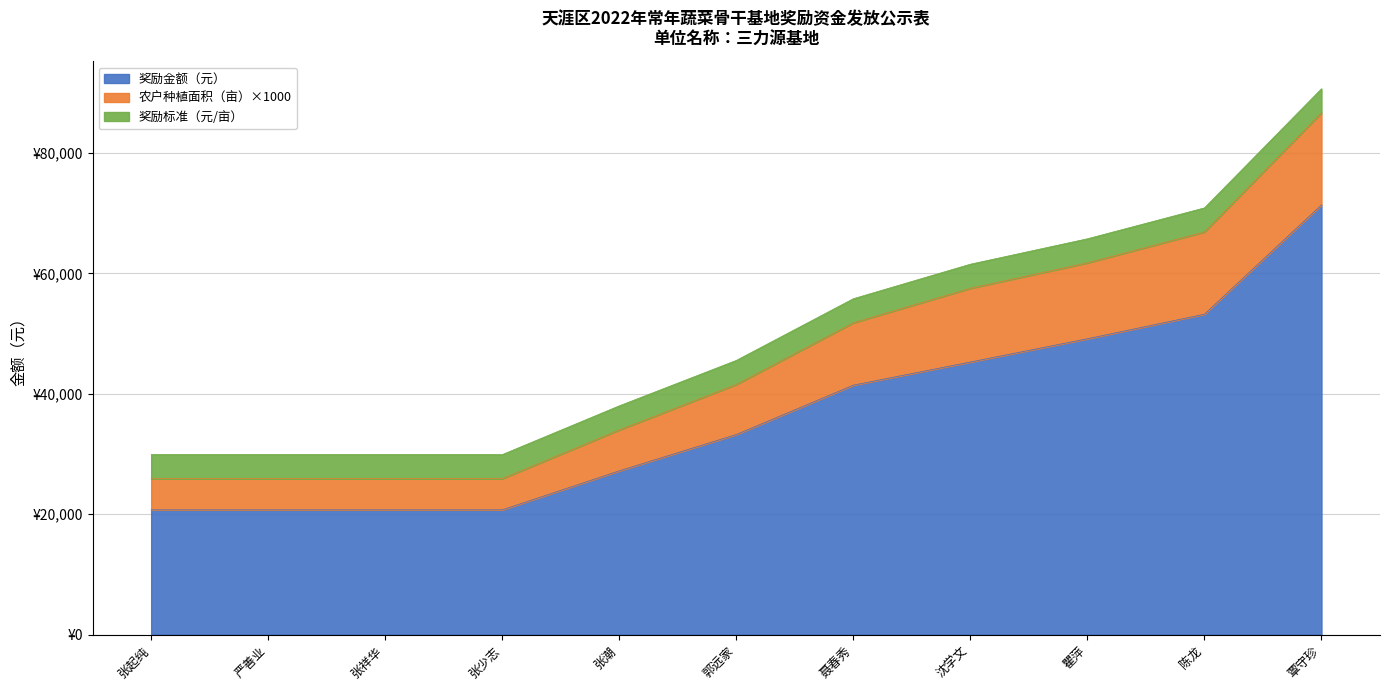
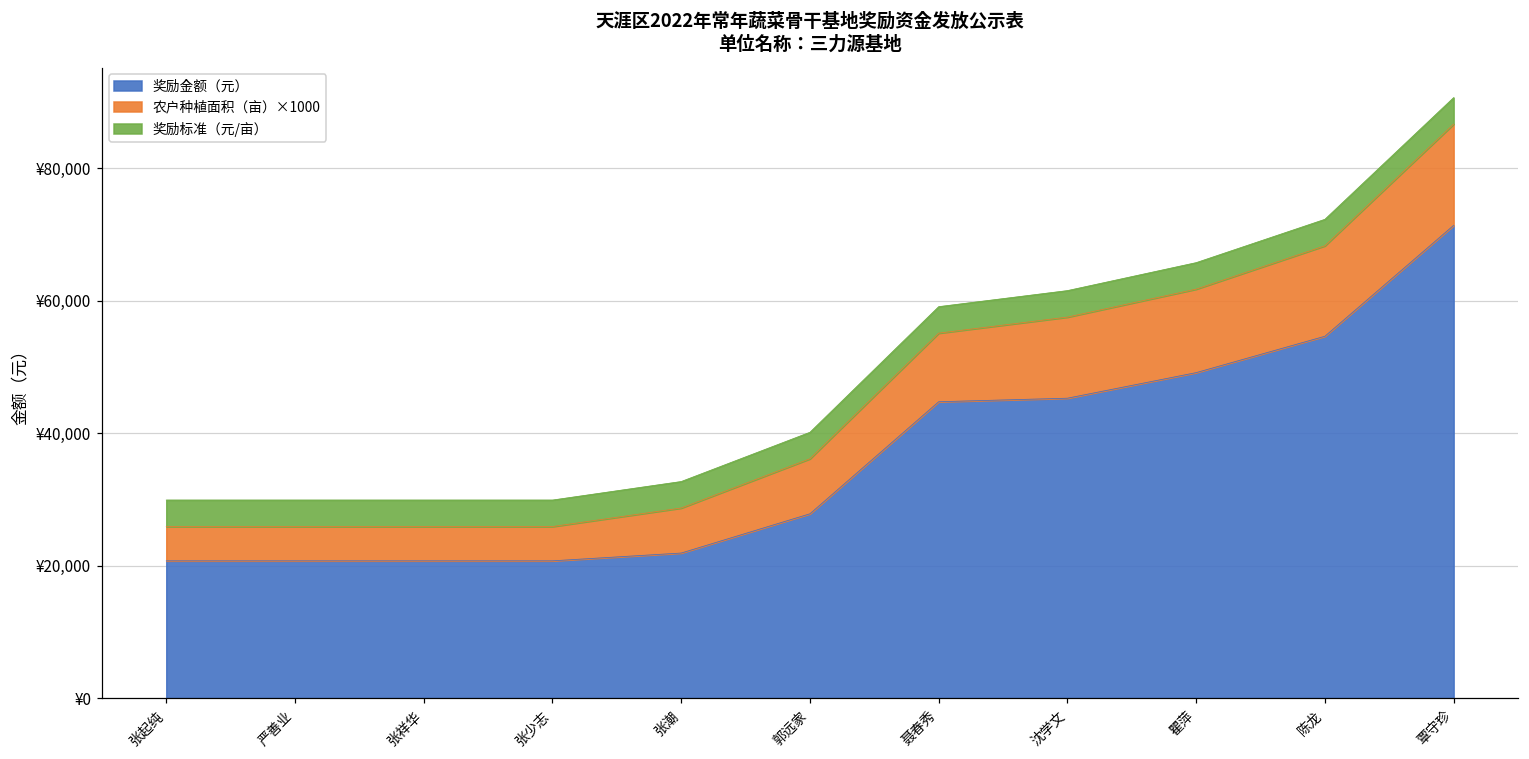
奖励金额（元）, 张潮: ¥27,000 -> ¥22,000
奖励金额（元）, 郭远家: ¥33,000 -> ¥28,000
奖励金额（元）, 聂春秀: ¥41,000 -> ¥45,000
奖励金额（元）, 陈龙: ¥53,000 -> ¥55,000
